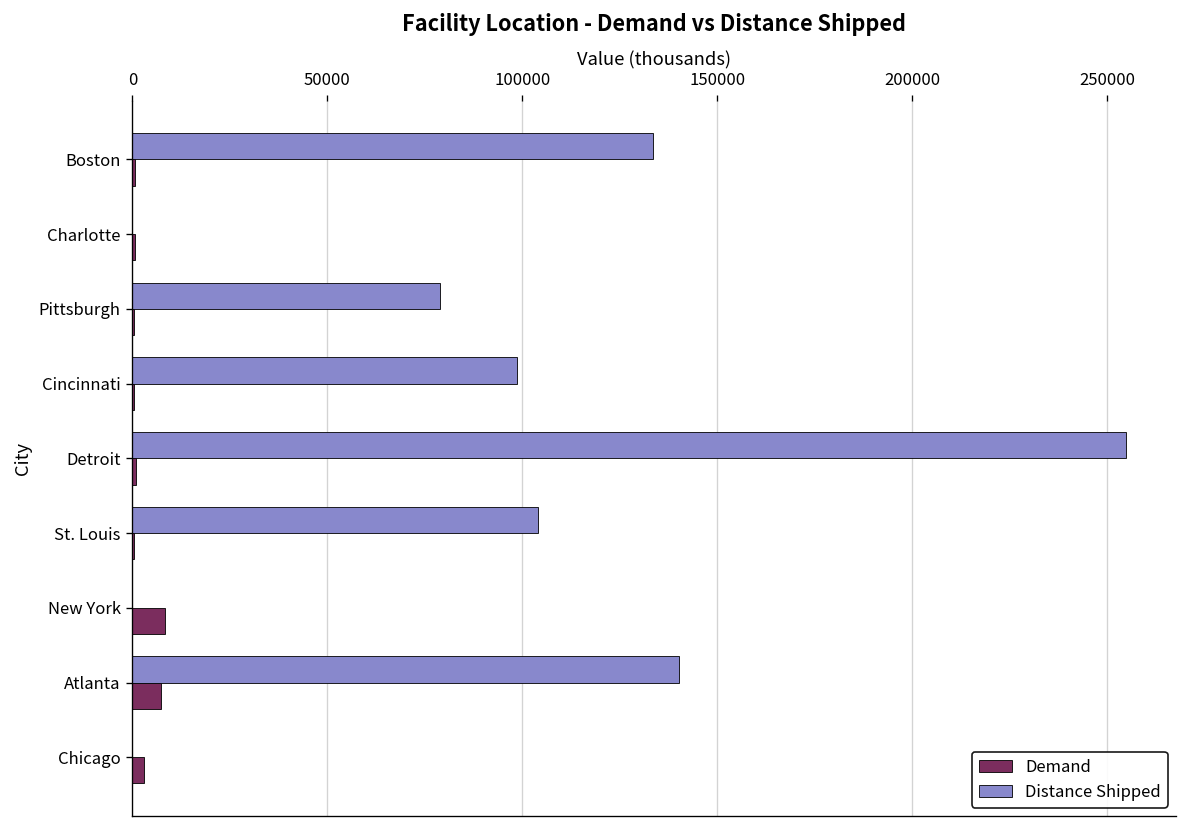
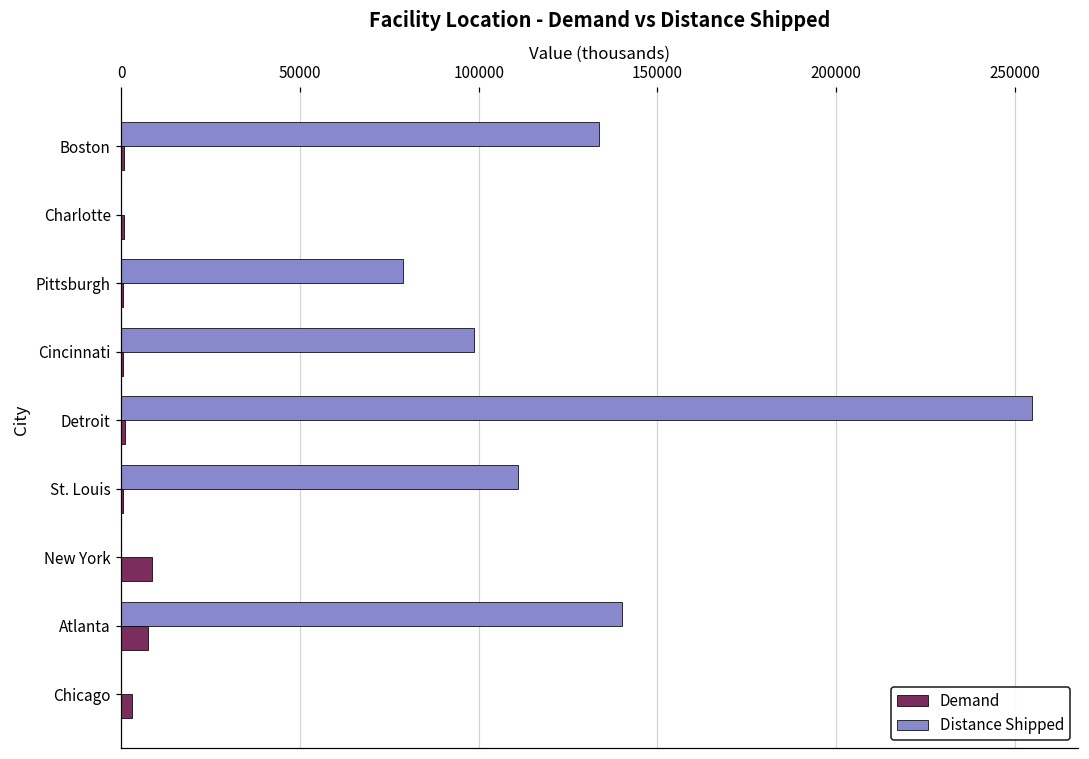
Distance Shipped, St. Louis: 104000 -> 111000
